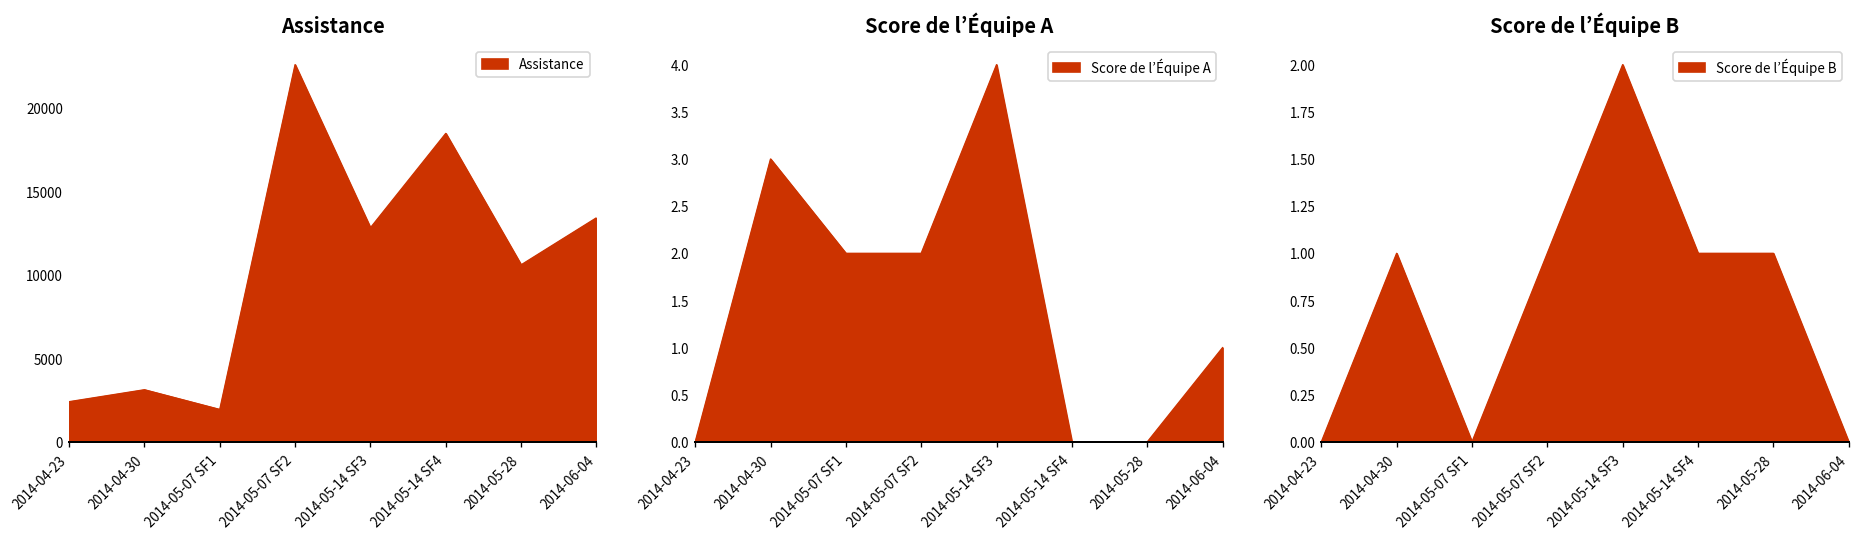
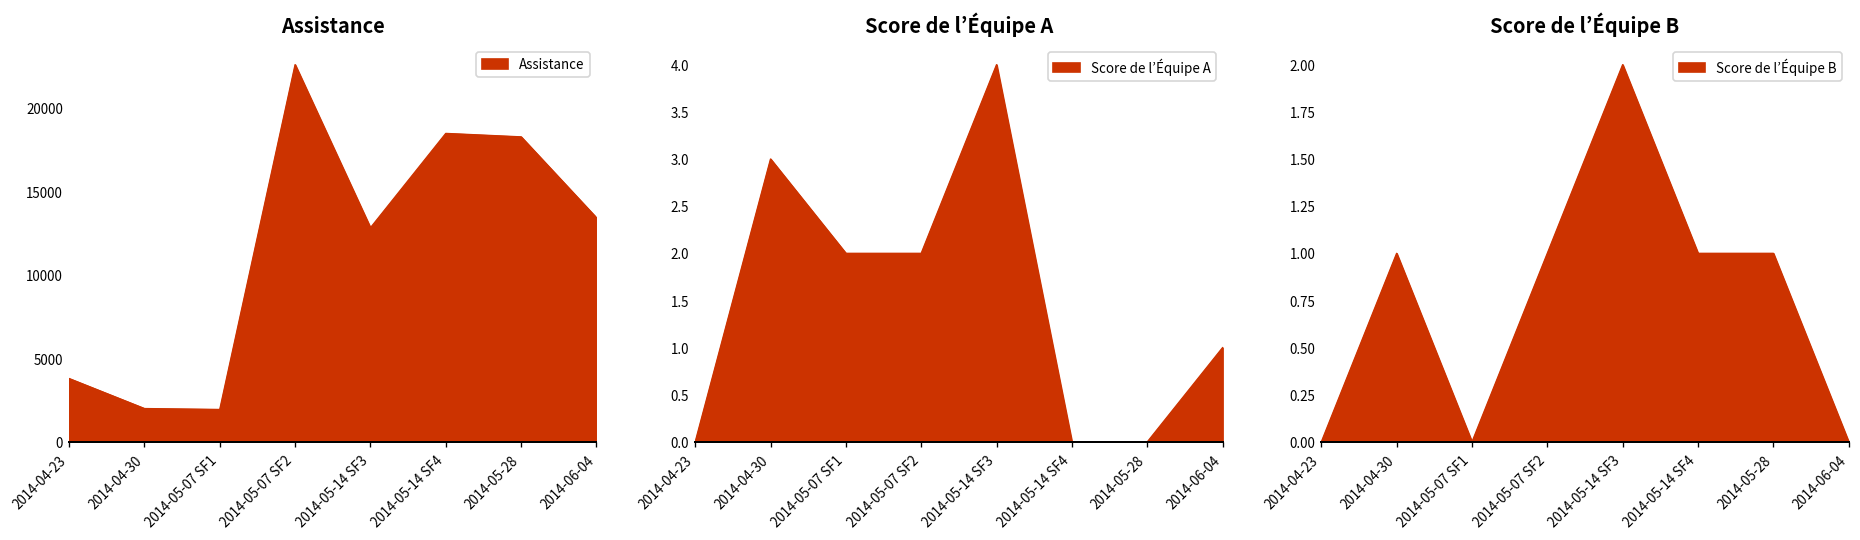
Assistance, 2014-04-23: 2400 -> 3800
Assistance, 2014-04-30: 3100 -> 2000
Assistance, 2014-05-28: 10600 -> 18300
